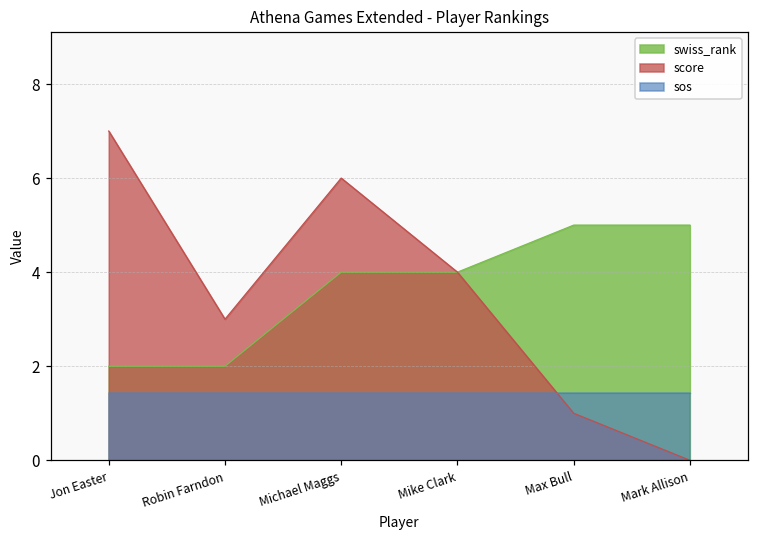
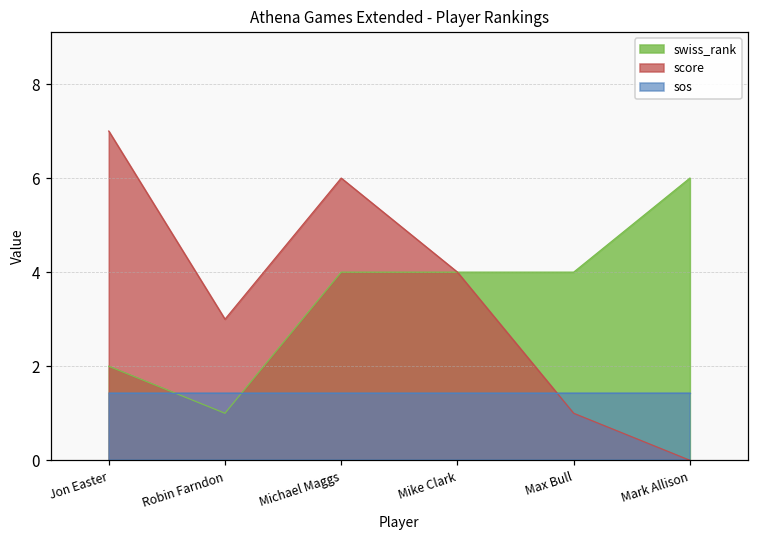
swiss_rank, Robin Farndon: 2 -> 1
swiss_rank, Max Bull: 5 -> 4
swiss_rank, Mark Allison: 5 -> 6
